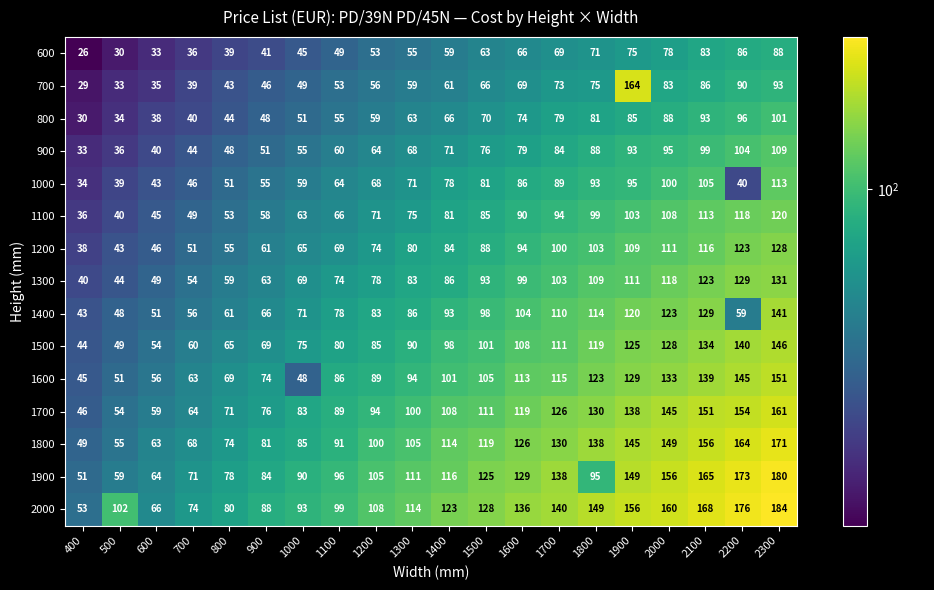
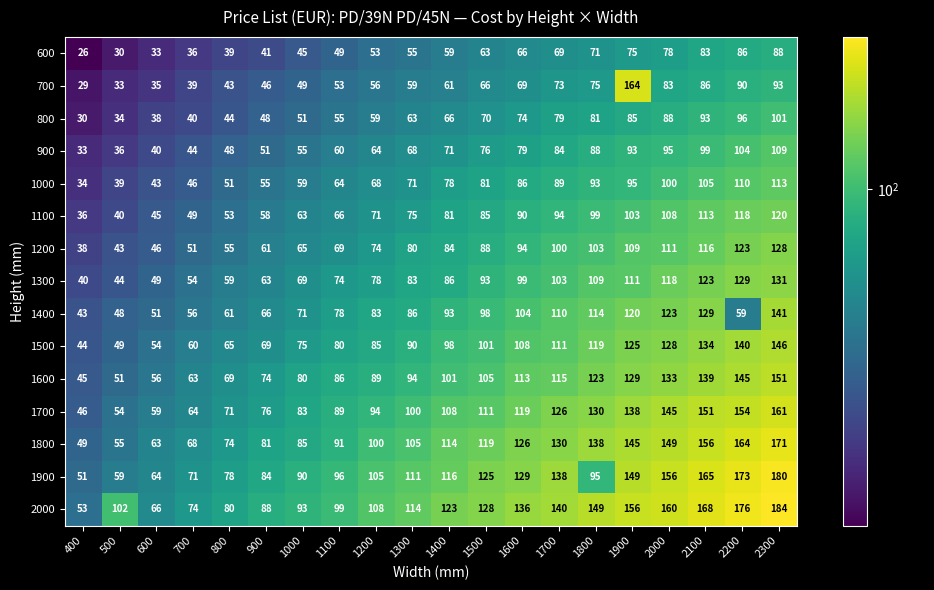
1000, 2200: 40 -> 110
1600, 1000: 48 -> 80
